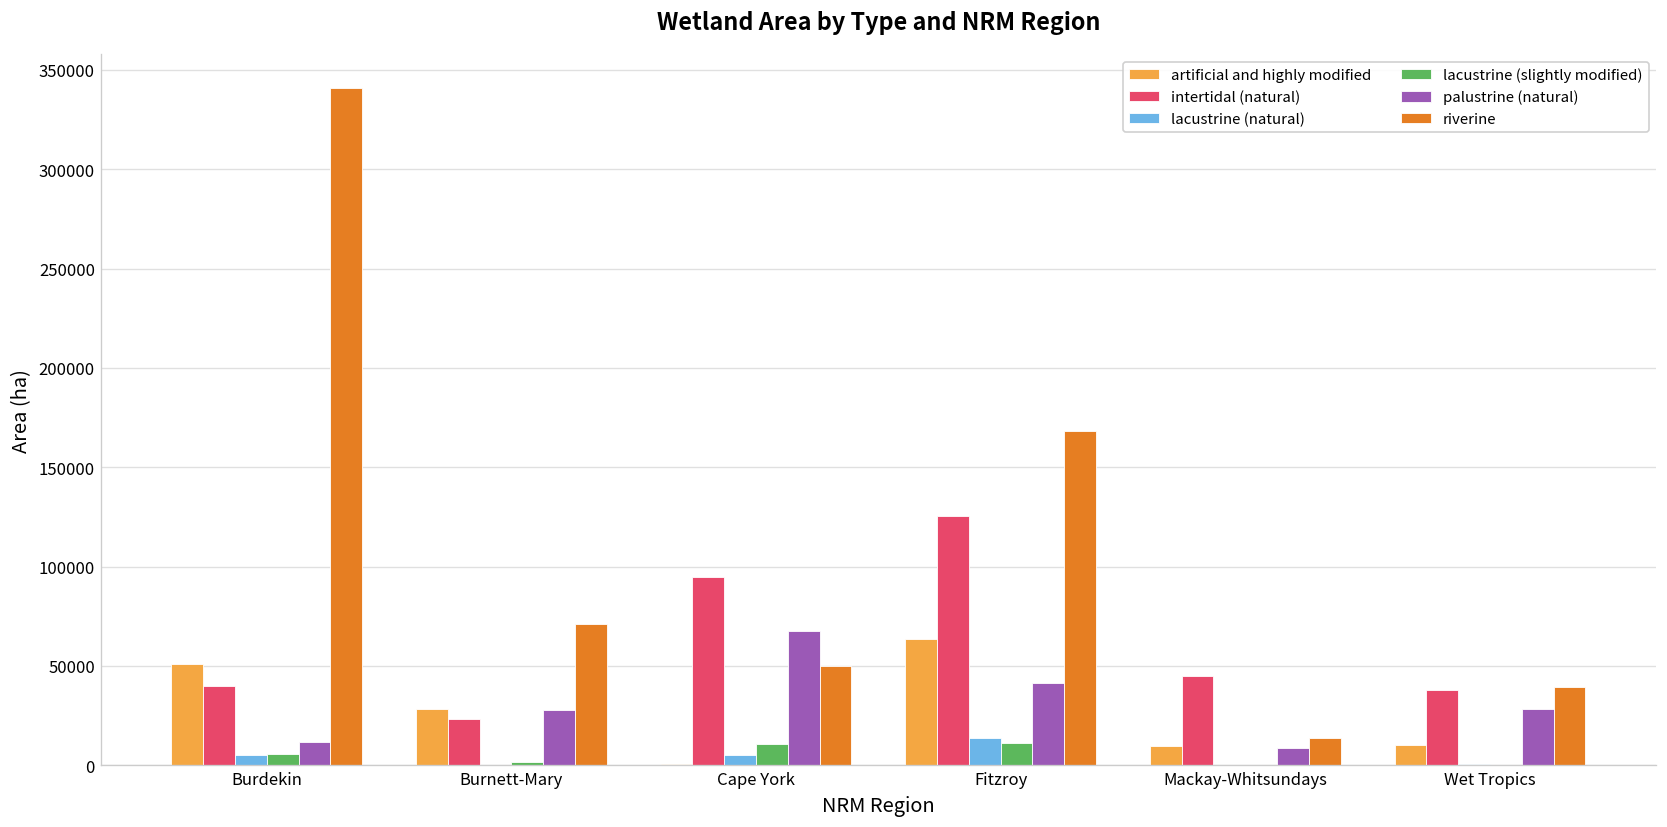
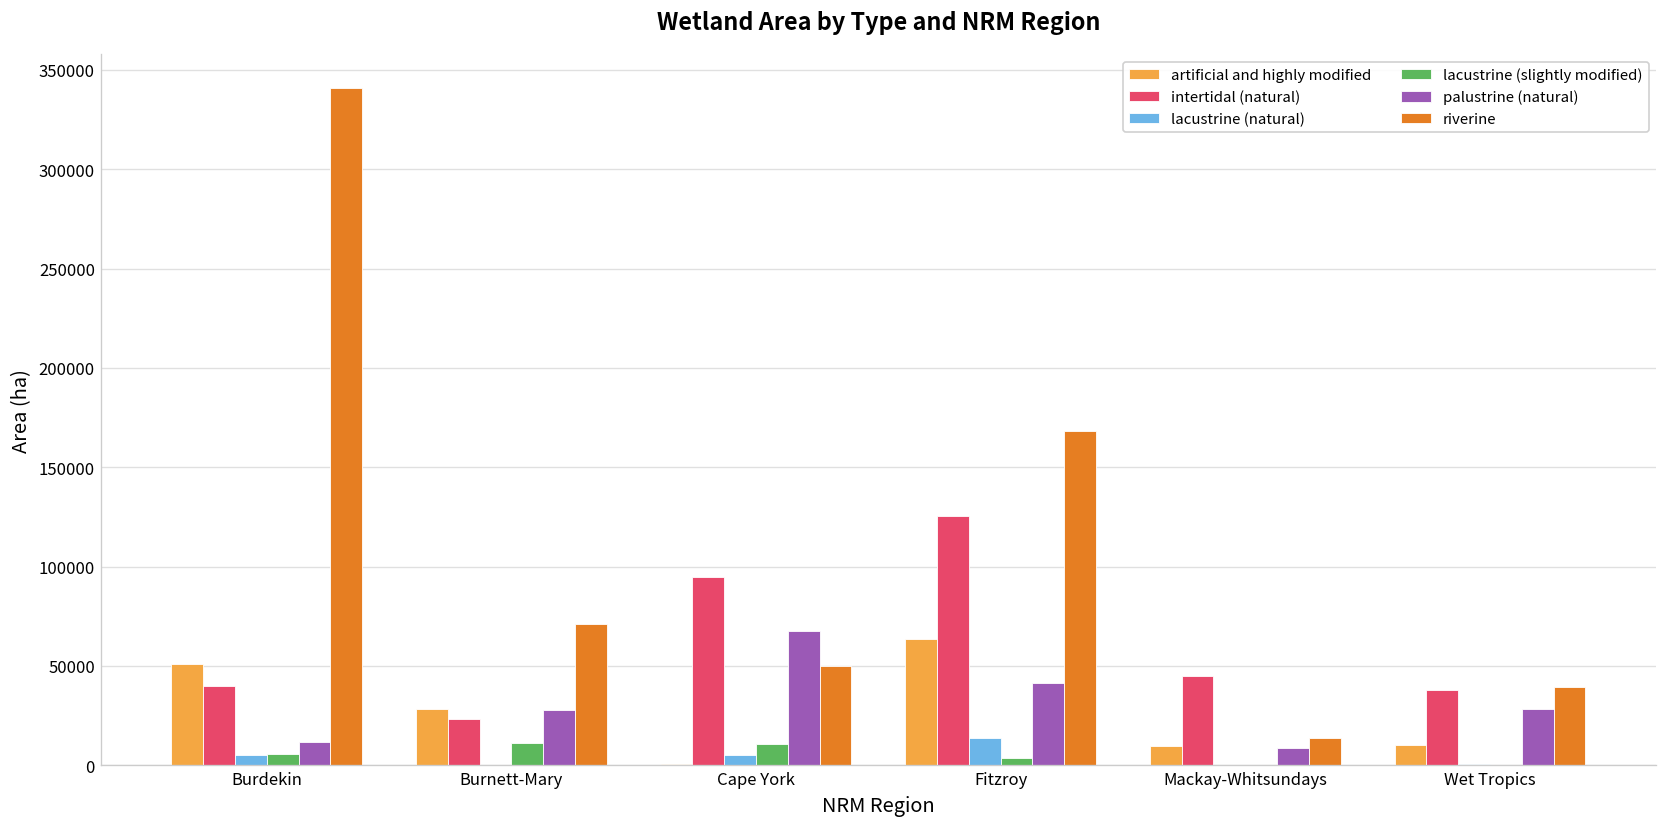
lacustrine (slightly modified), Burnett-Mary: 2000 -> 11000
lacustrine (slightly modified), Fitzroy: 11000 -> 4000
